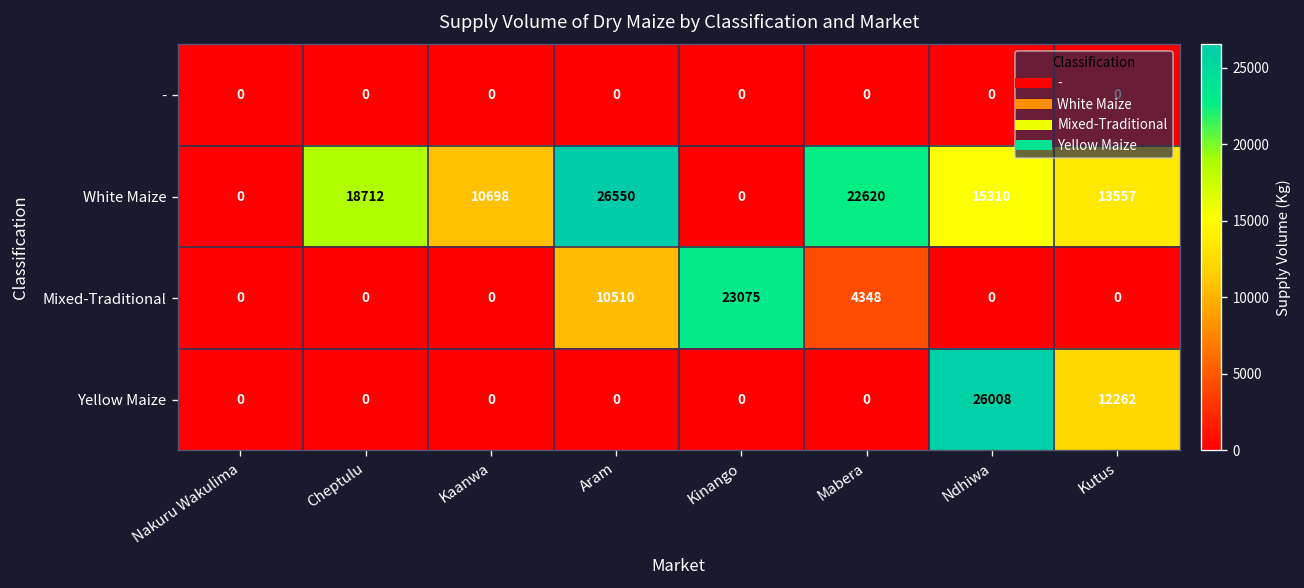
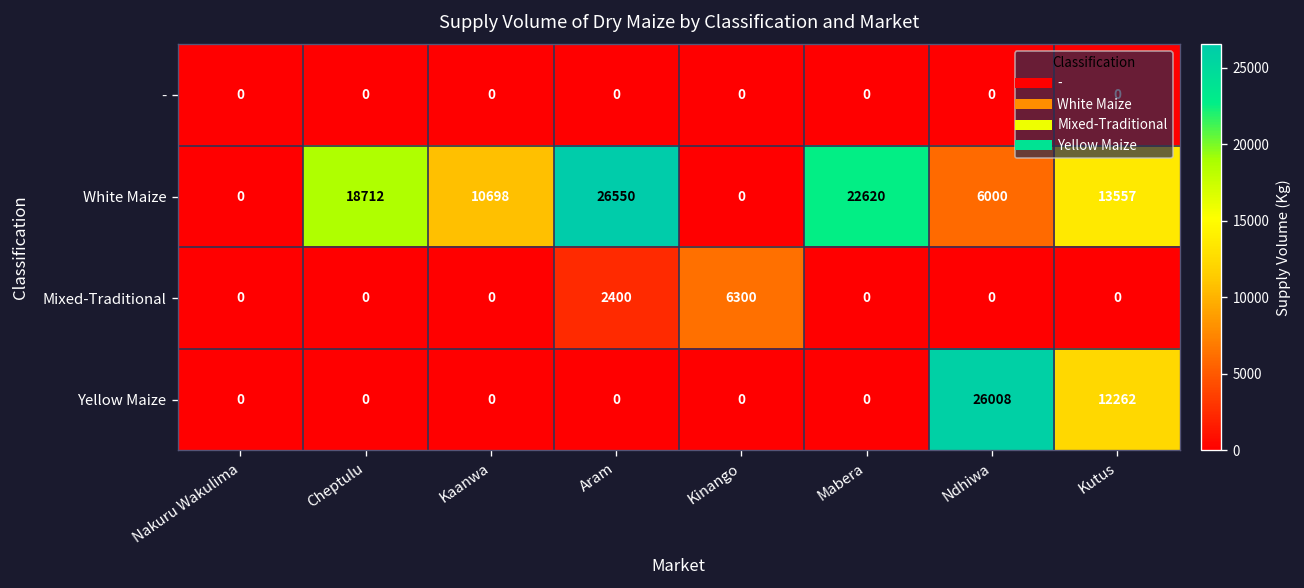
White Maize, Ndhiwa: 15310 -> 6000
Mixed-Traditional, Aram: 10510 -> 2400
Mixed-Traditional, Kinango: 23075 -> 6300
Mixed-Traditional, Mabera: 4348 -> 0
